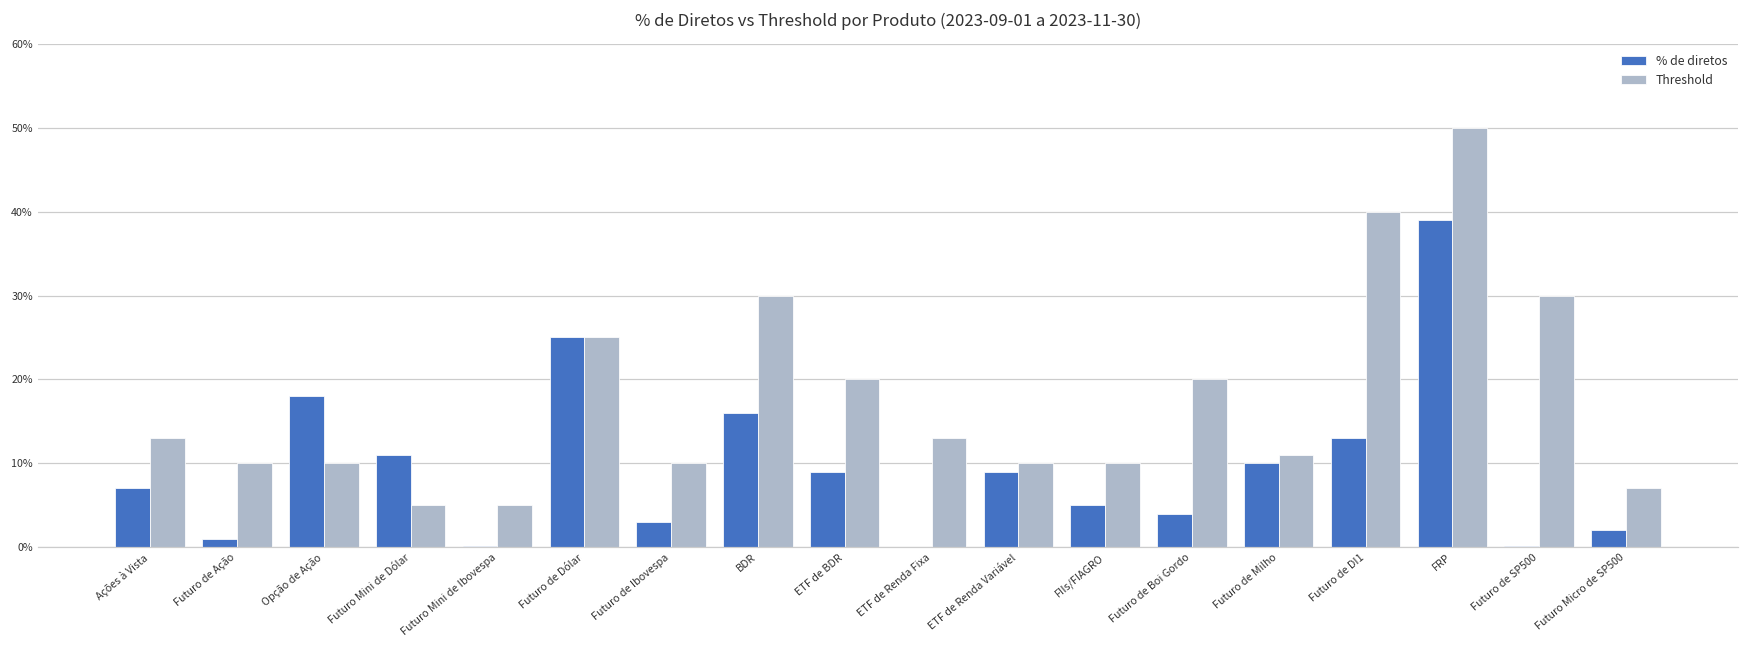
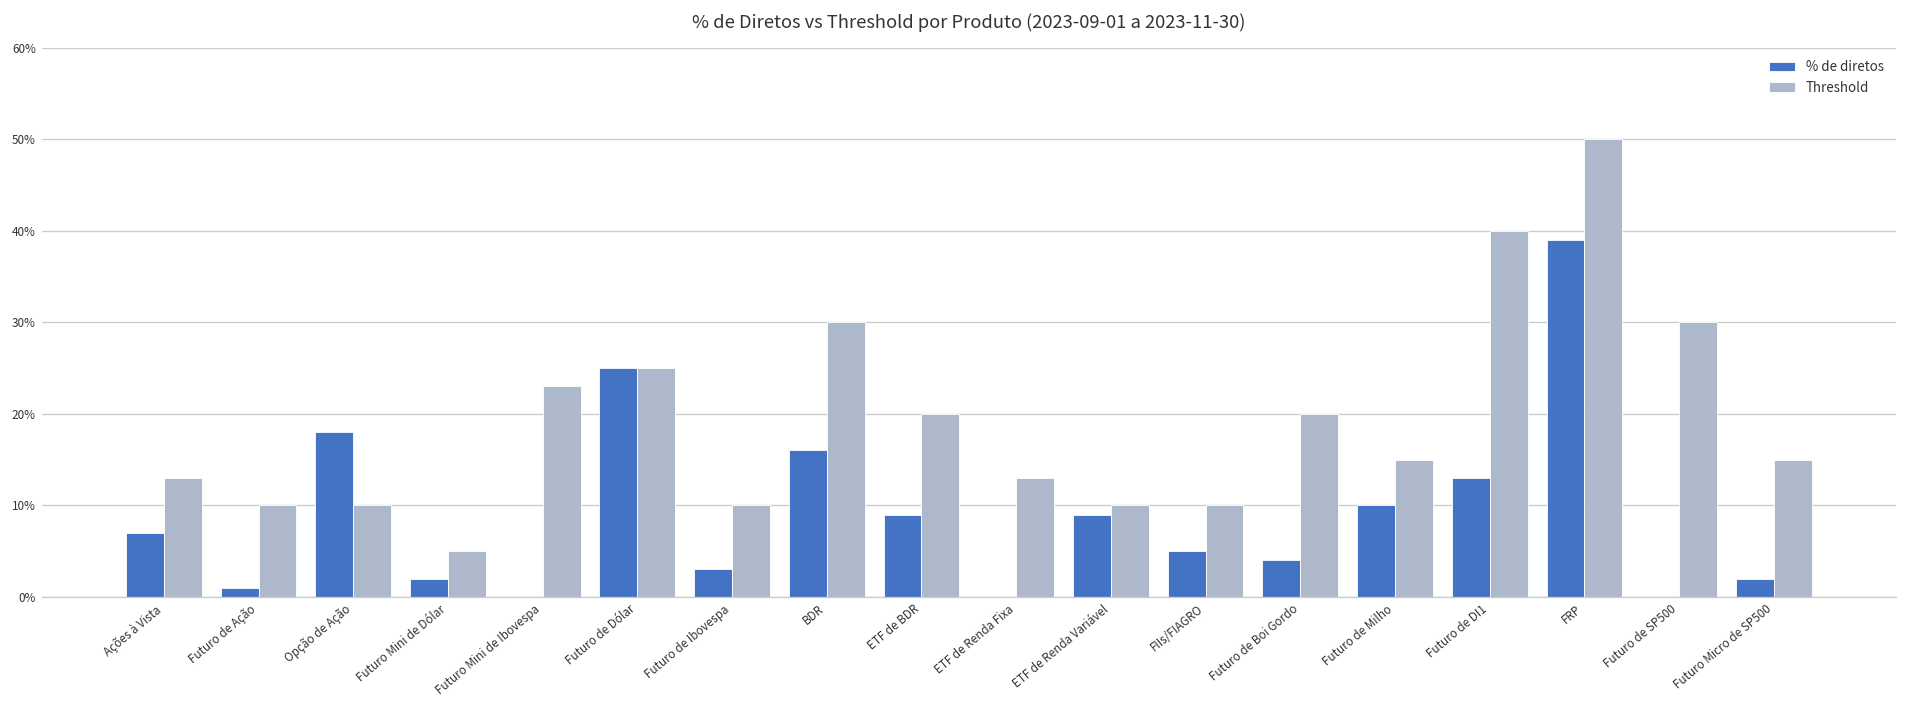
% de diretos, Futuro Mini de Dólar: 11% -> 2%
Threshold, Futuro Mini de Ibovespa: 5% -> 23%
Threshold, Futuro de Milho: 11% -> 15%
Threshold, Futuro Micro de SP500: 7% -> 15%
